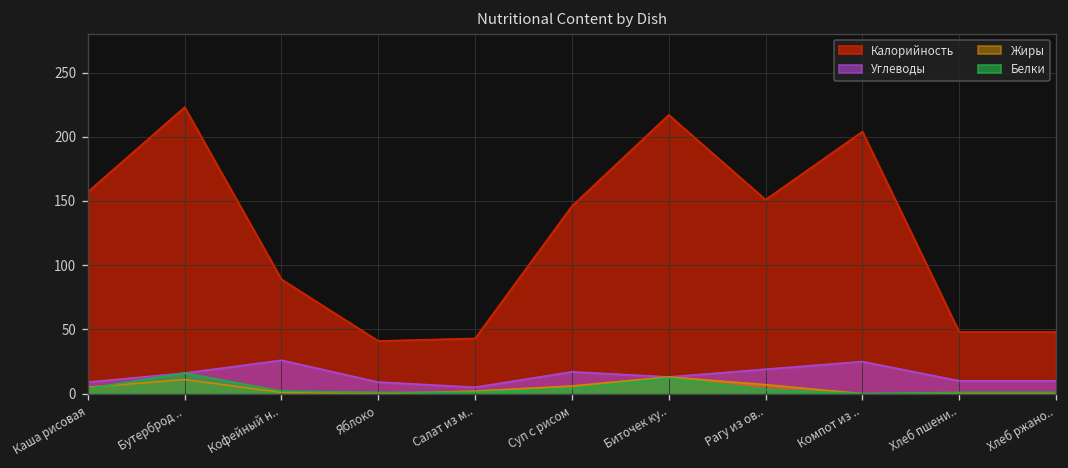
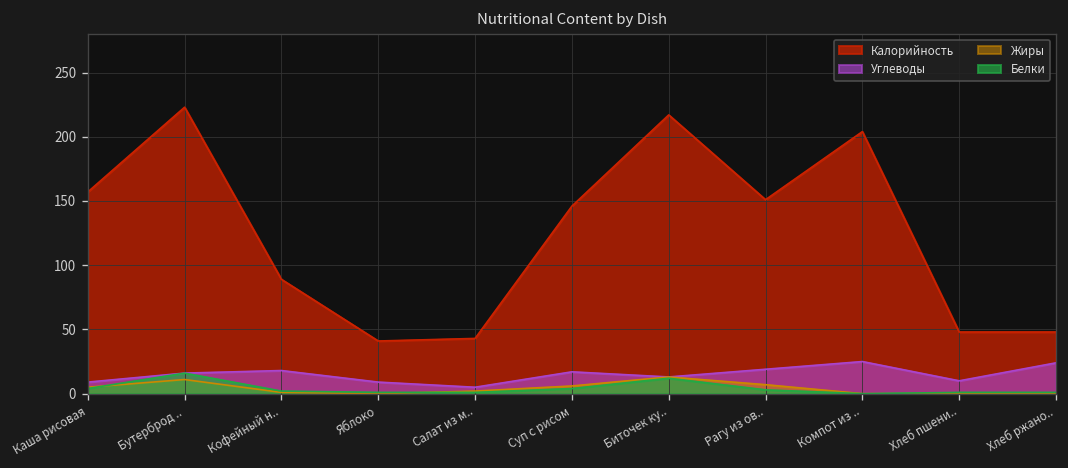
Углеводы, Кофейный н..: 26 -> 18
Углеводы, Хлеб ржано..: 10 -> 24
